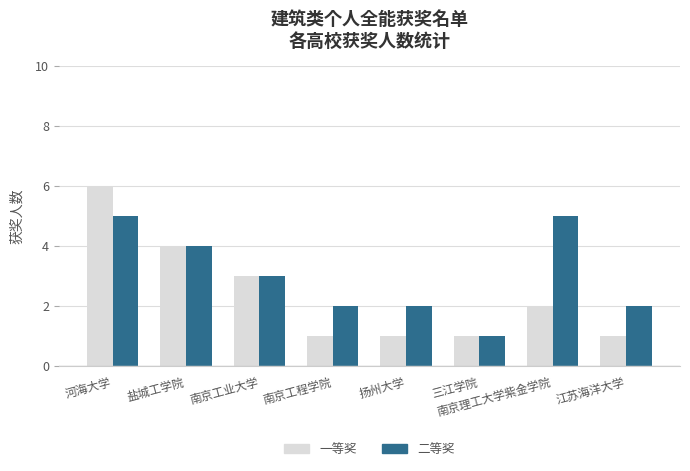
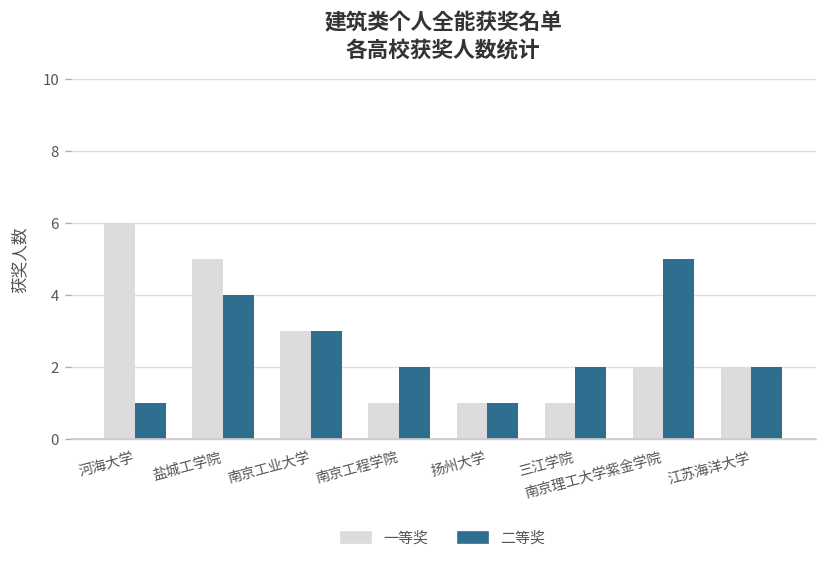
二等奖, 河海大学: 5 -> 1
一等奖, 盐城工学院: 4 -> 5
二等奖, 扬州大学: 2 -> 1
二等奖, 三江学院: 1 -> 2
一等奖, 江苏海洋大学: 1 -> 2
